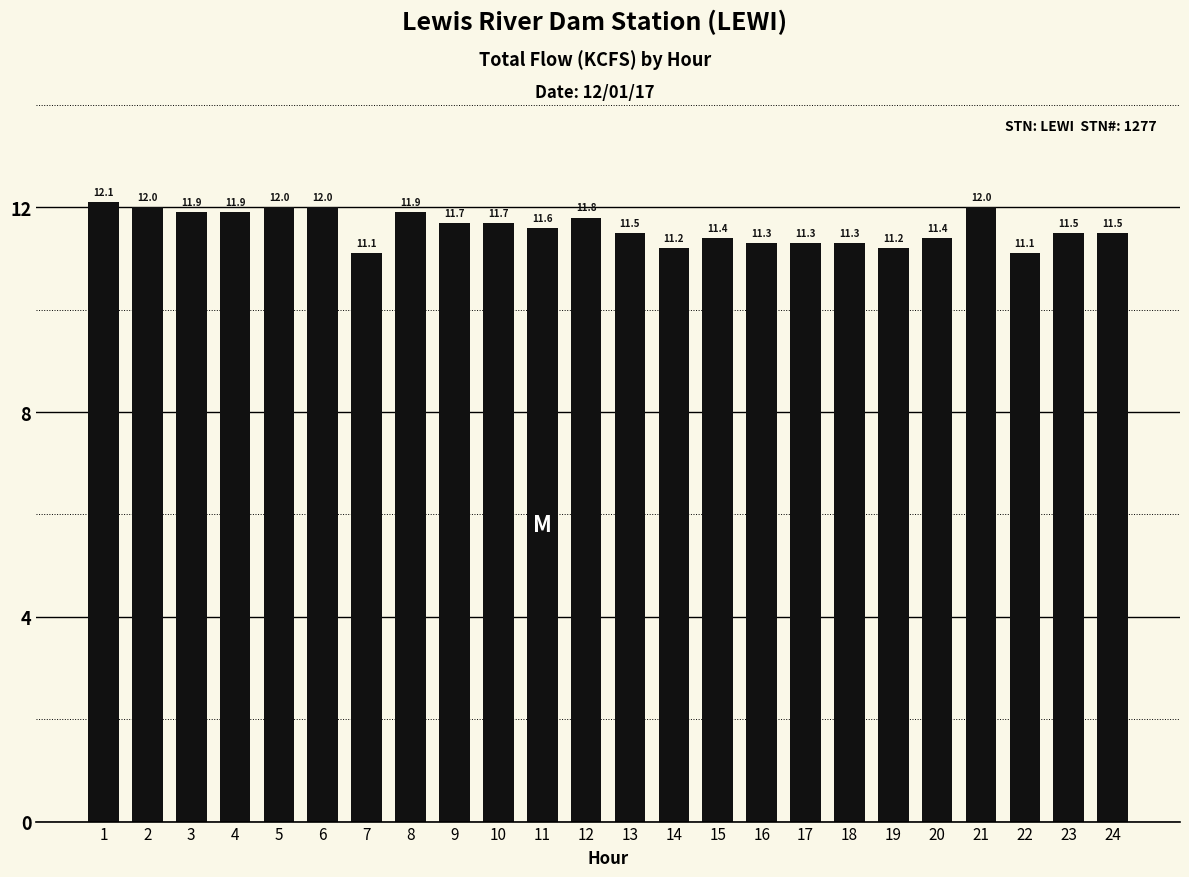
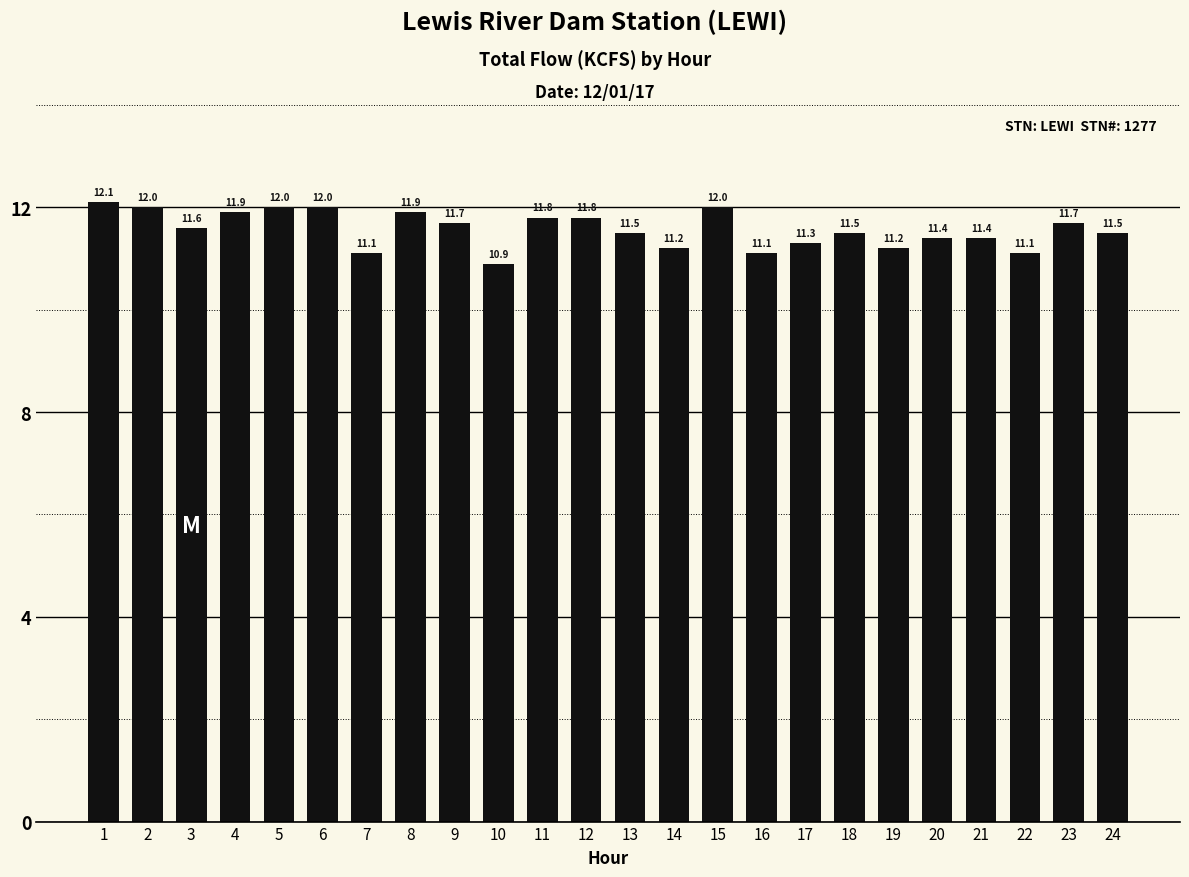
3: 11.9 -> 11.6
10: 11.7 -> 10.9
11: 11.6 -> 11.8
15: 11.4 -> 12.0
16: 11.3 -> 11.1
18: 11.3 -> 11.5
21: 12.0 -> 11.4
23: 11.5 -> 11.7
